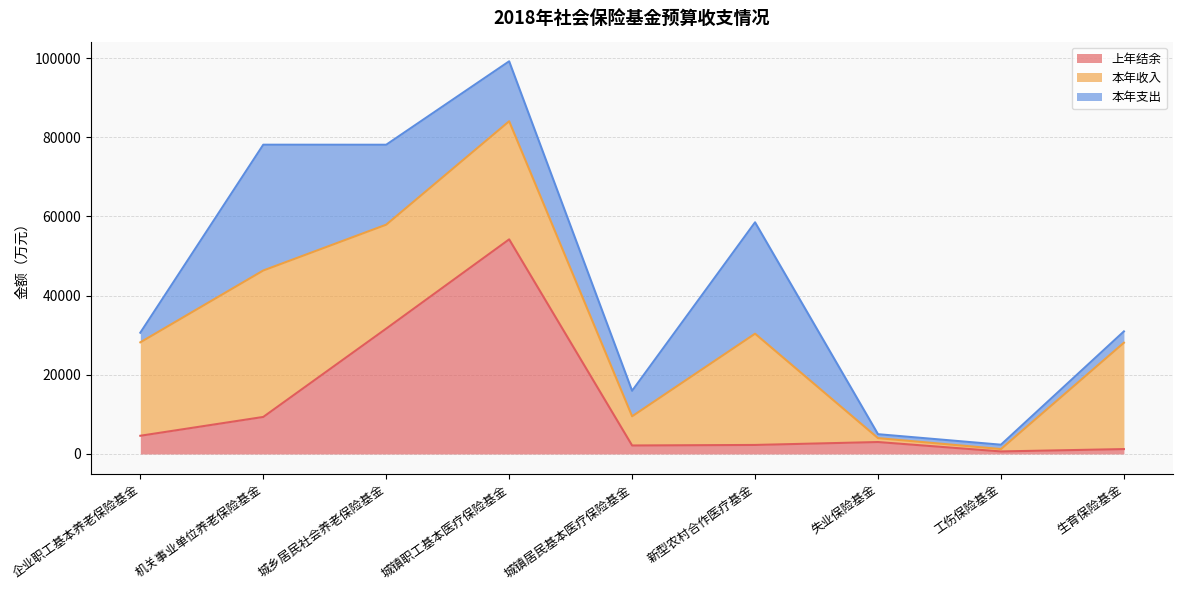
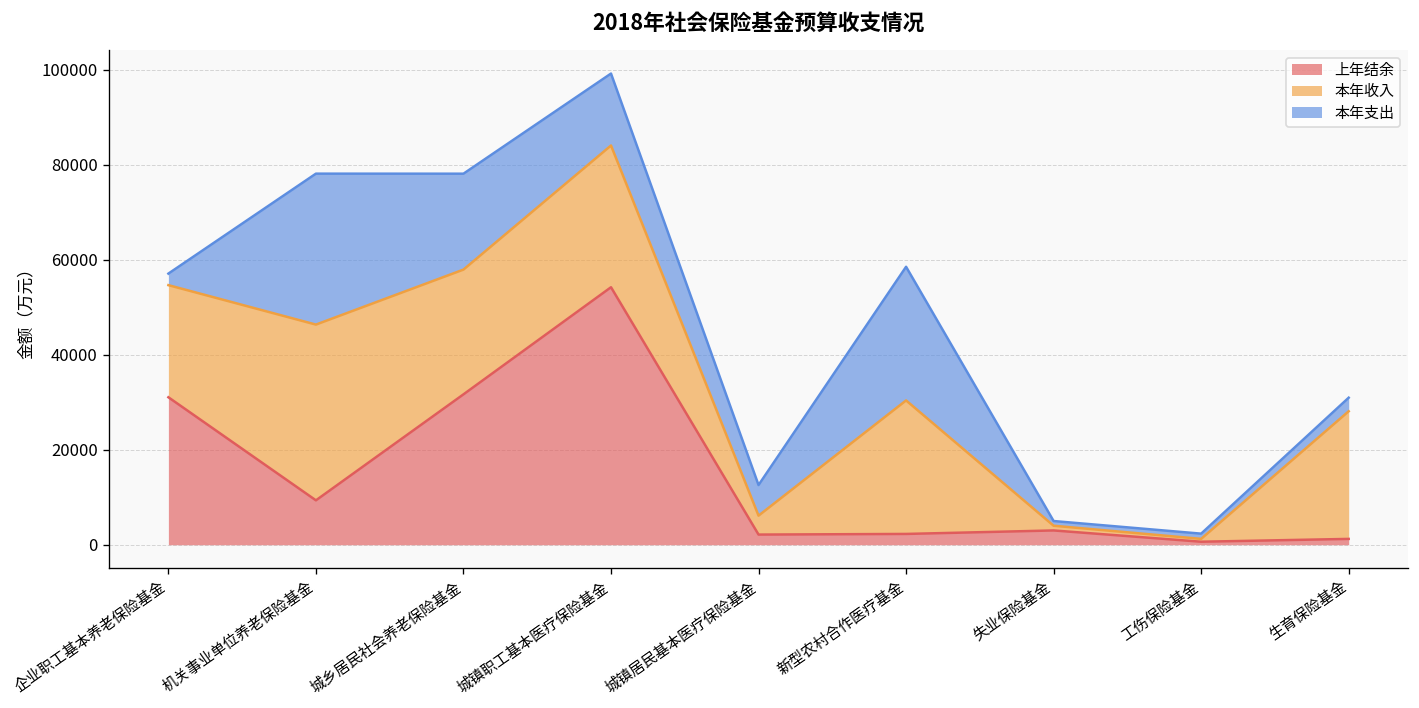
上年结余, 企业职工基本养老保险基金: 5000 -> 31000
本年收入, 城镇居民基本医疗保险基金: 7000 -> 4000
